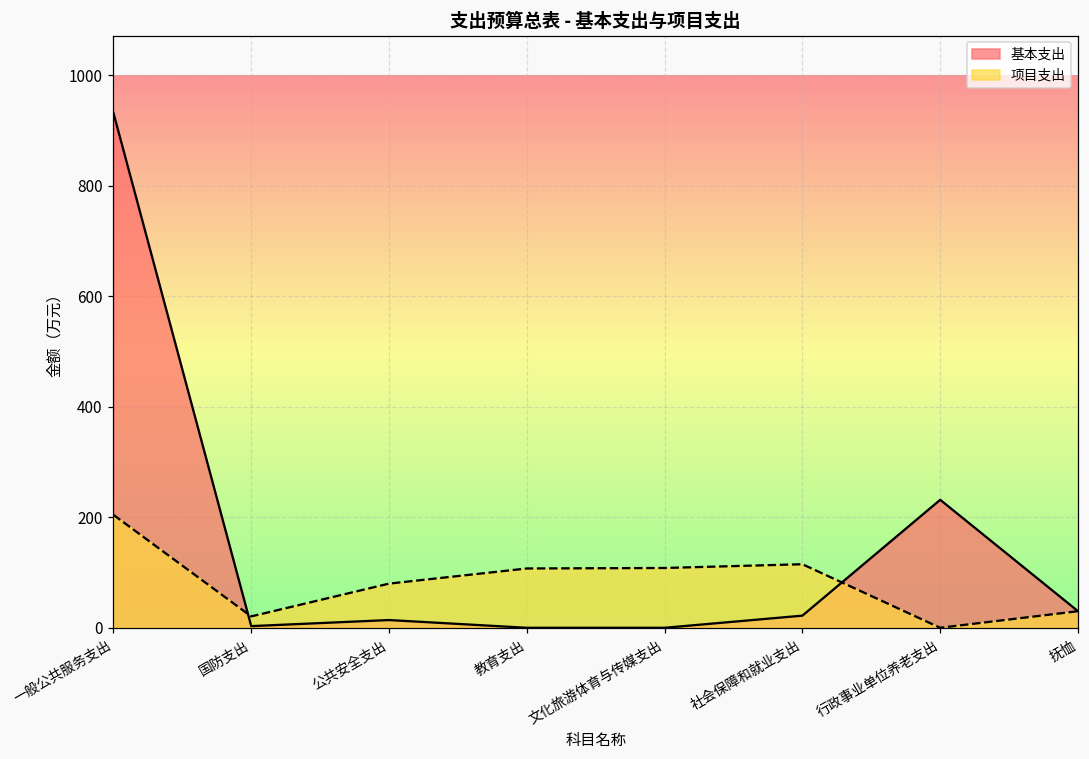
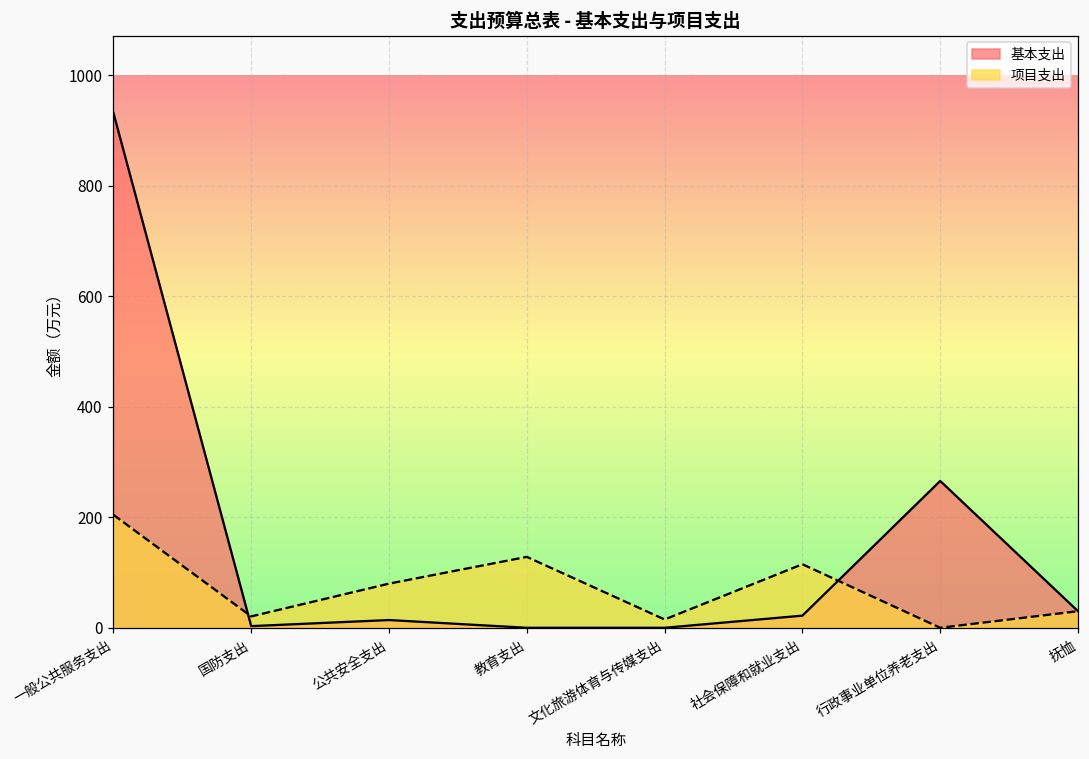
项目支出, 教育支出: 110 -> 130
项目支出, 文化旅游体育与传媒支出: 110 -> 20
基本支出, 行政事业单位养老支出: 230 -> 270
